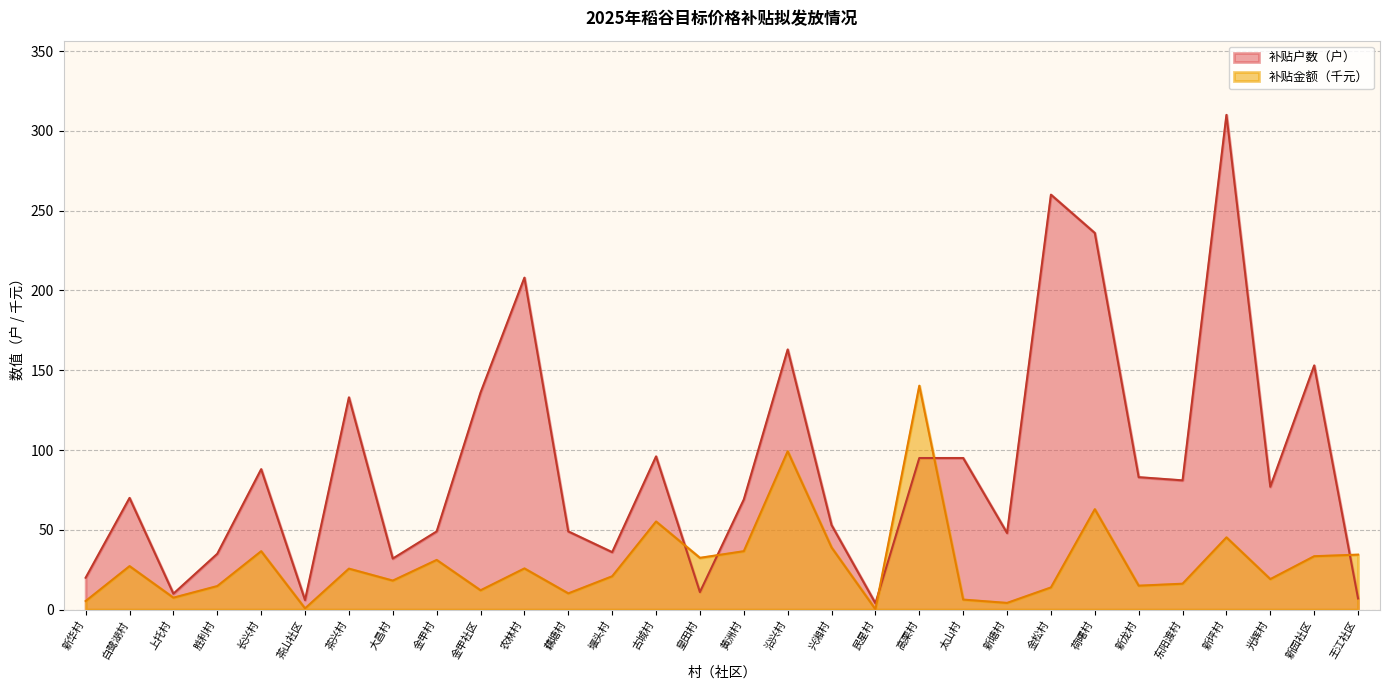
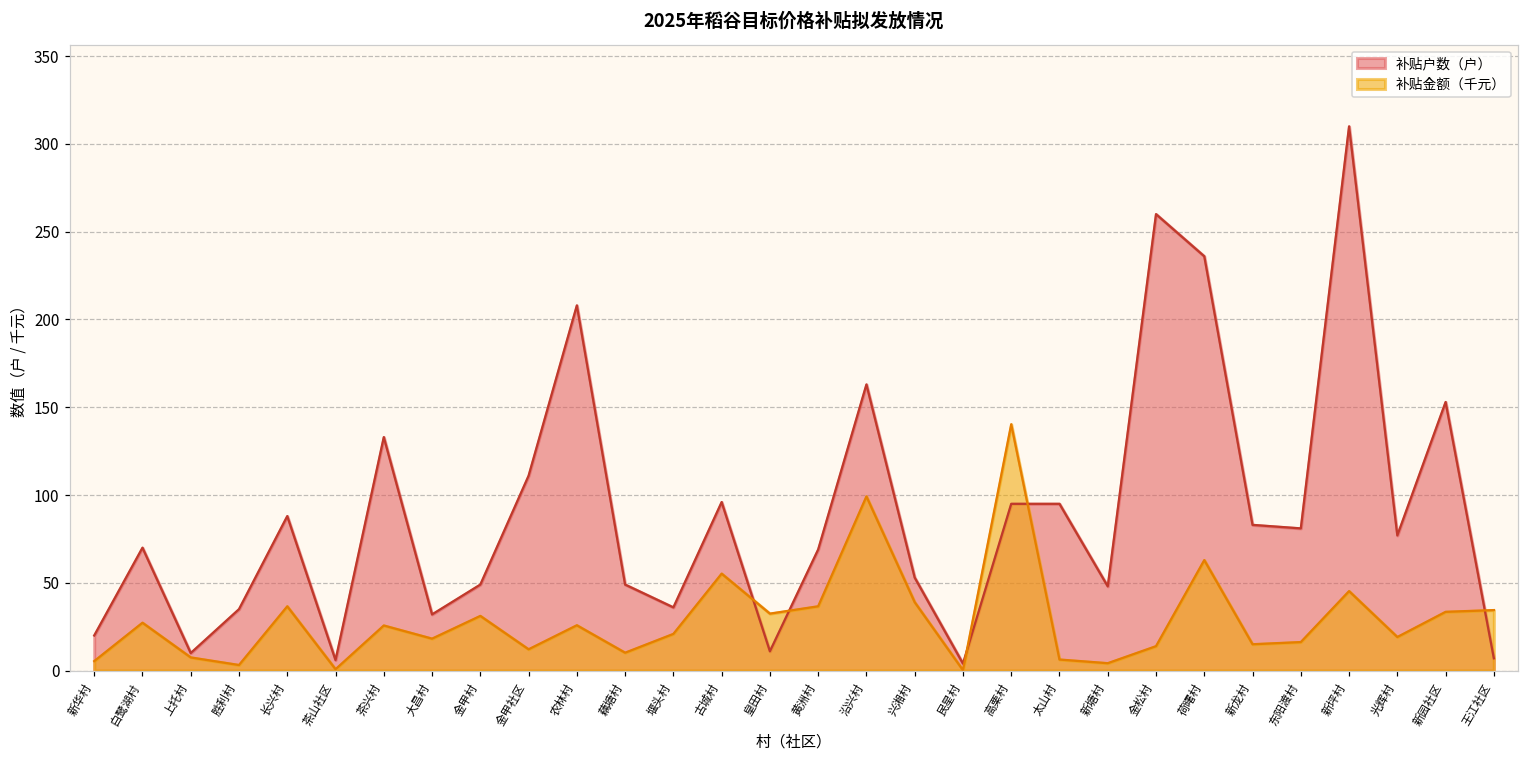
补贴金额（千元）, 胜利村: 15 -> 3
补贴户数（户）, 金甲社区: 136 -> 111
